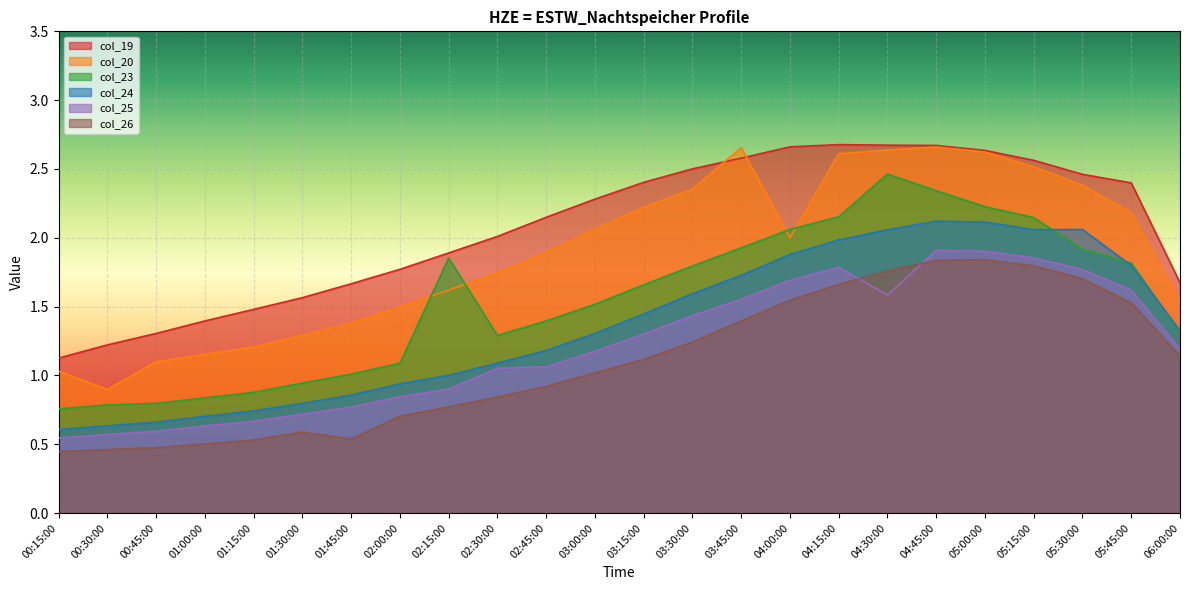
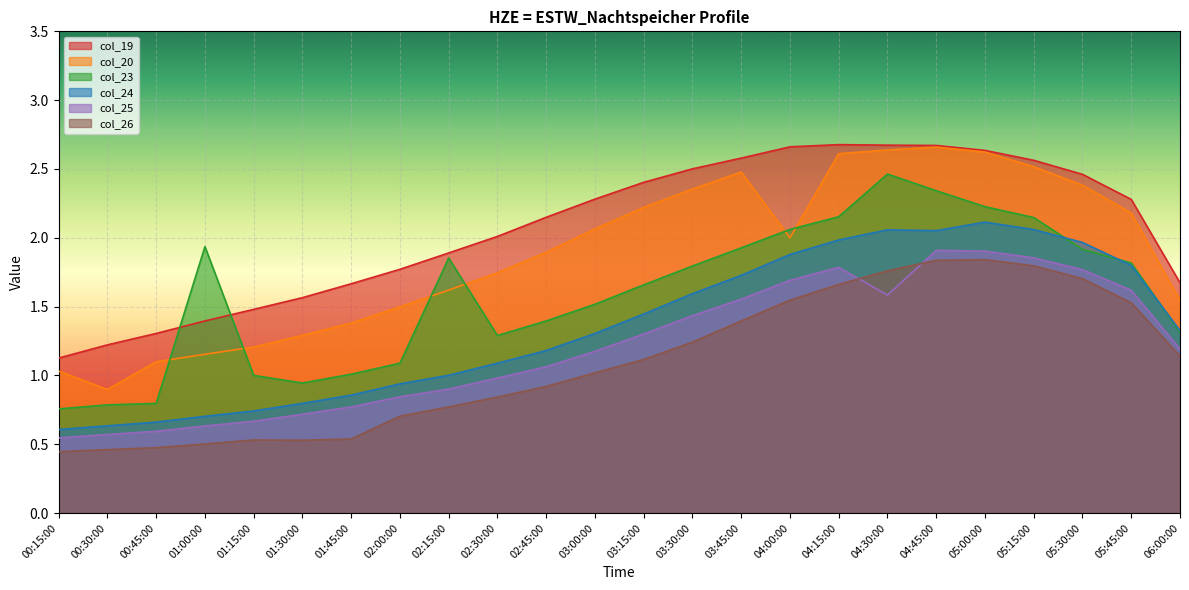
col_23, 01:00:00: 0.84 -> 1.94
col_23, 01:15:00: 0.88 -> 1.00
col_26, 01:30:00: 0.59 -> 0.53
col_25, 02:30:00: 1.05 -> 0.98
col_20, 03:45:00: 2.66 -> 2.48
col_24, 04:45:00: 2.12 -> 2.05
col_24, 05:30:00: 2.06 -> 1.97
col_19, 05:45:00: 2.40 -> 2.28
